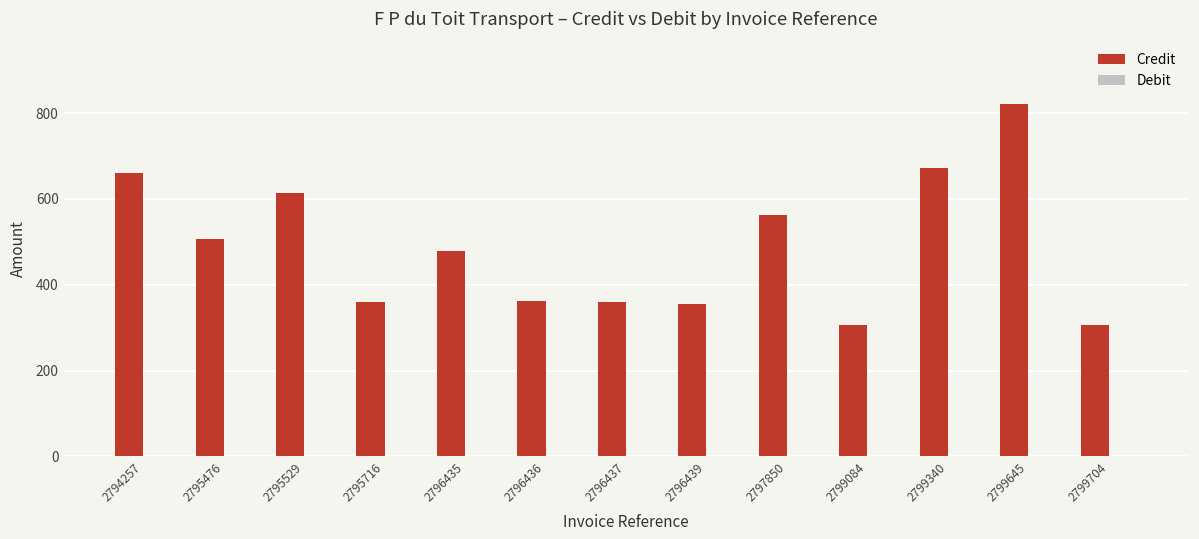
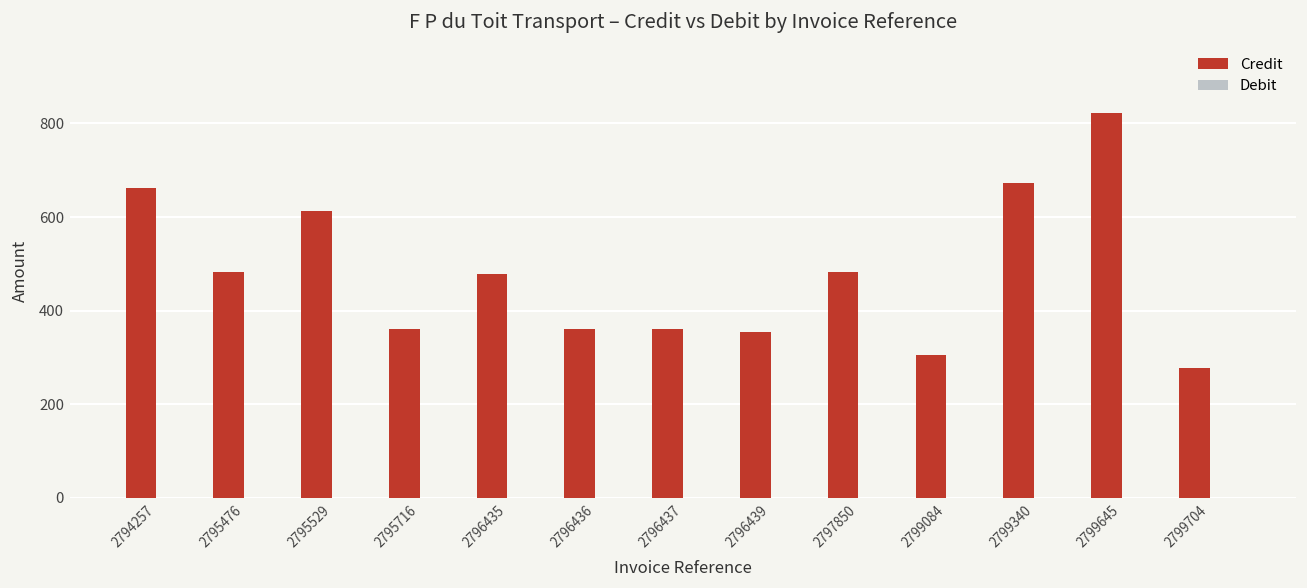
Credit, 2795476: 510 -> 480
Credit, 2797850: 560 -> 480
Credit, 2799704: 310 -> 280
